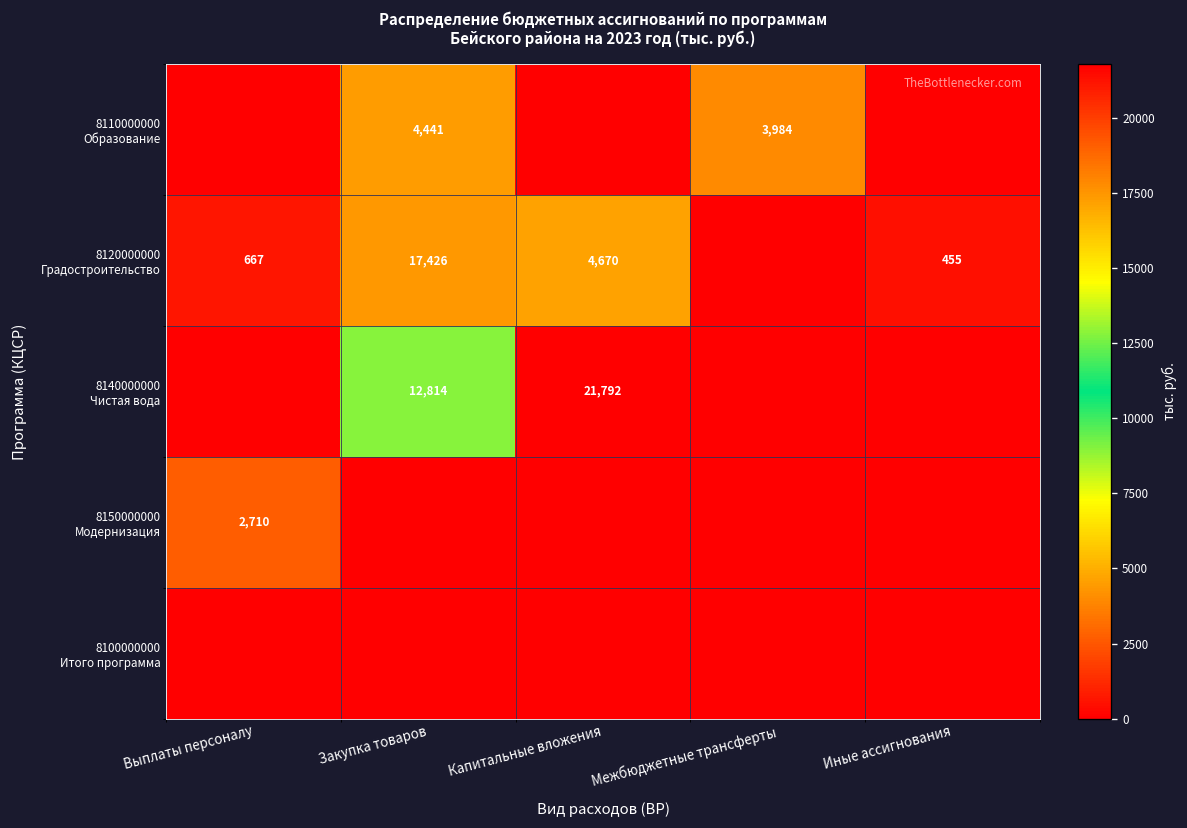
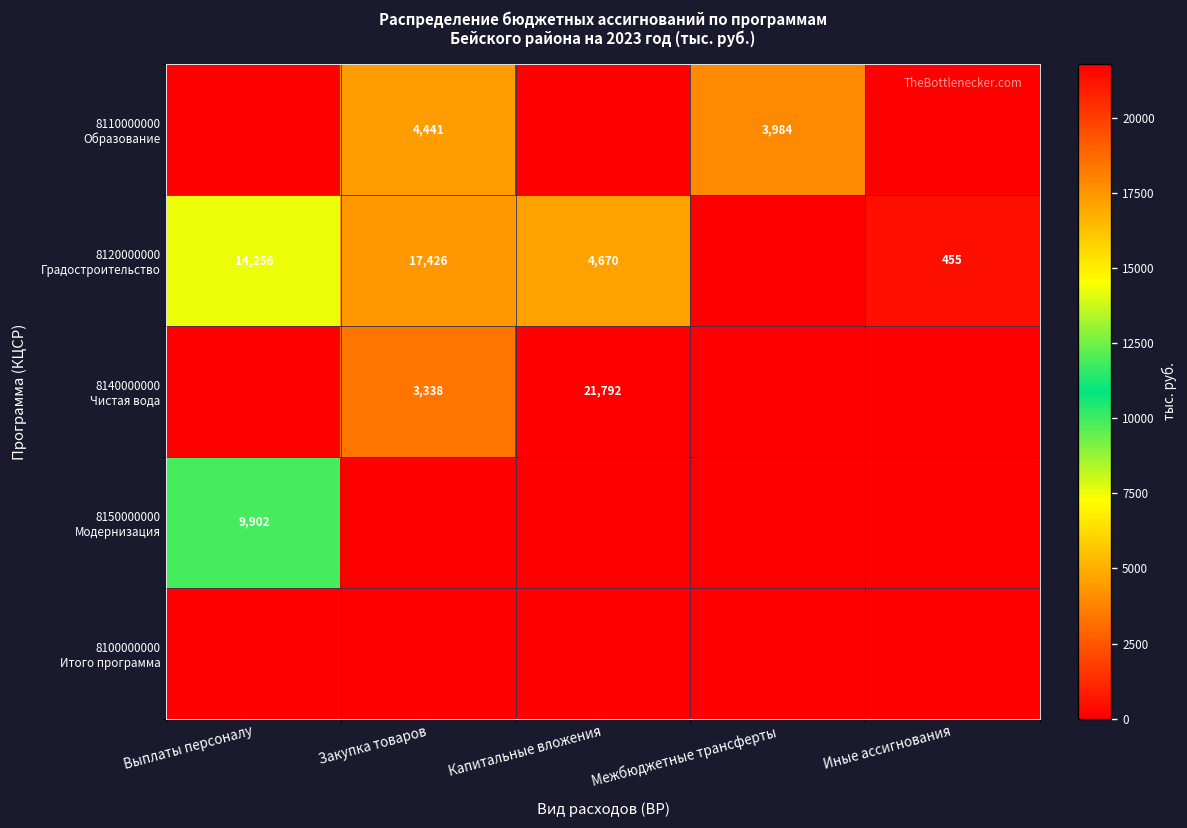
8120000000 Градостроительство, Выплаты персоналу: 667 -> 14,256
8140000000 Чистая вода, Закупка товаров: 12,814 -> 3,338
8150000000 Модернизация, Выплаты персоналу: 2,710 -> 9,902
